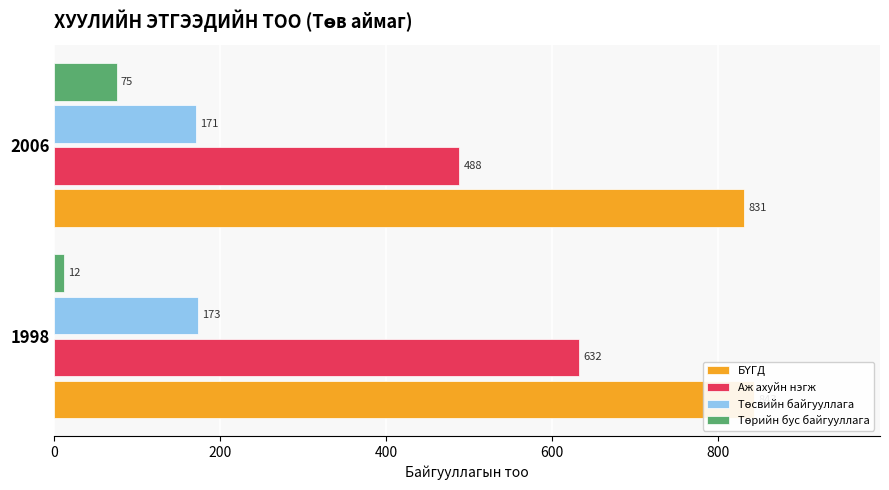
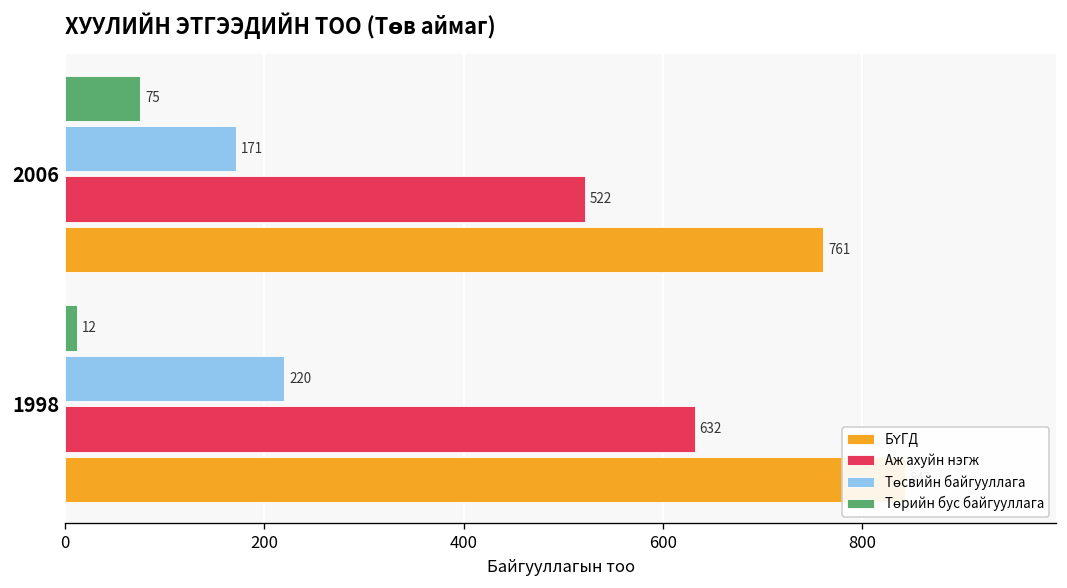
Аж ахуйн нэгж, 2006: 488 -> 522
БҮГД, 2006: 831 -> 761
Төсвийн байгууллага, 1998: 173 -> 220
